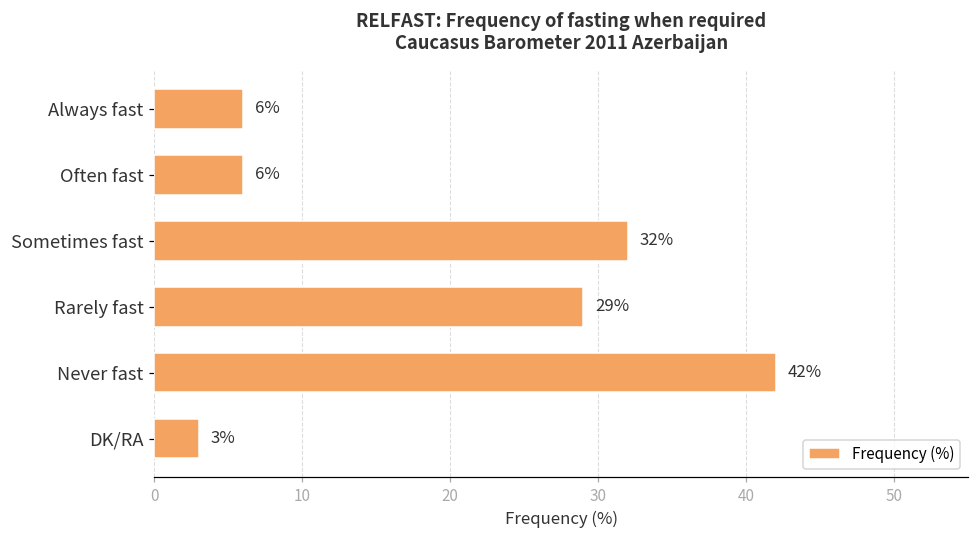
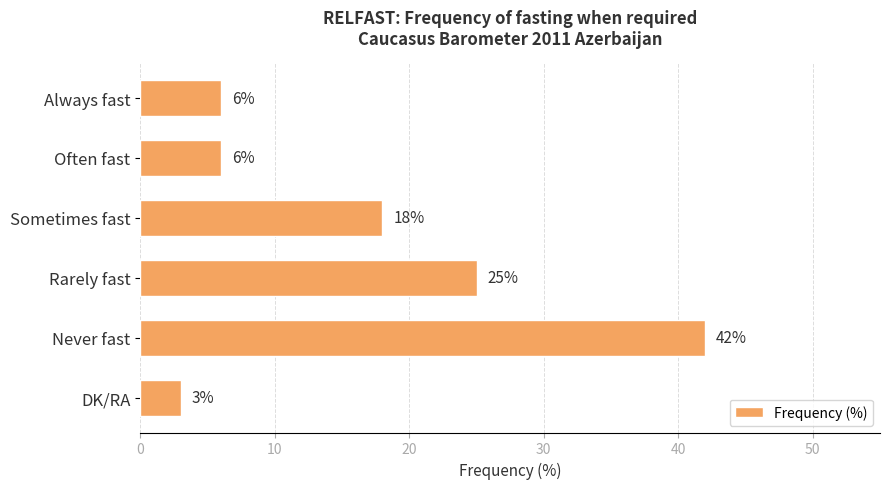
Sometimes fast: 32% -> 18%
Rarely fast: 29% -> 25%
